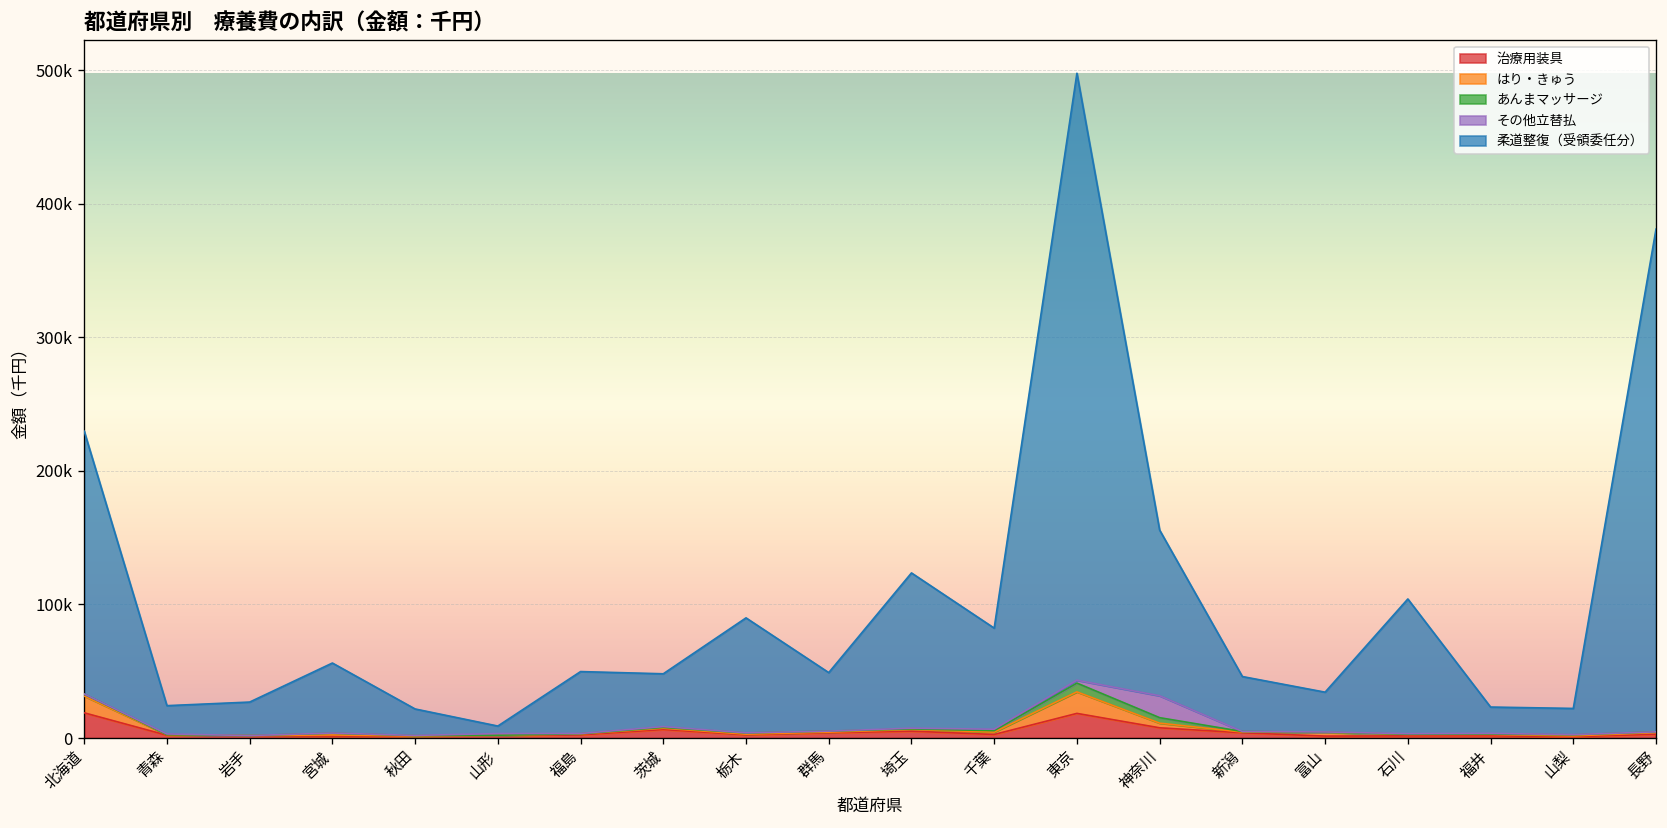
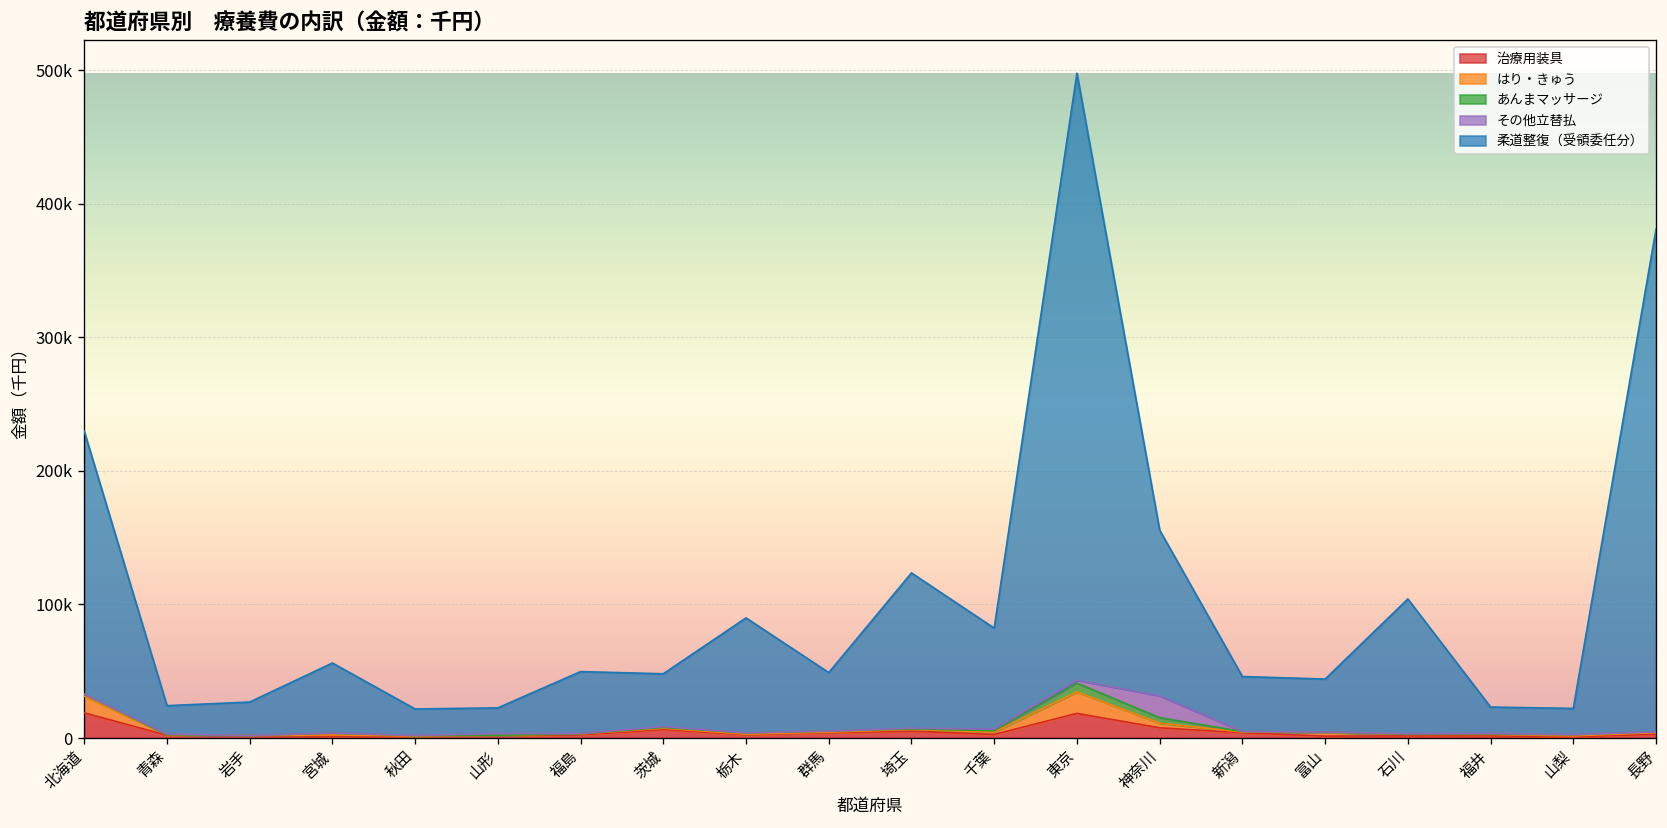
柔道整復（受領委任分）, 山形: 6000 -> 19000
柔道整復（受領委任分）, 富山: 30000 -> 40000
